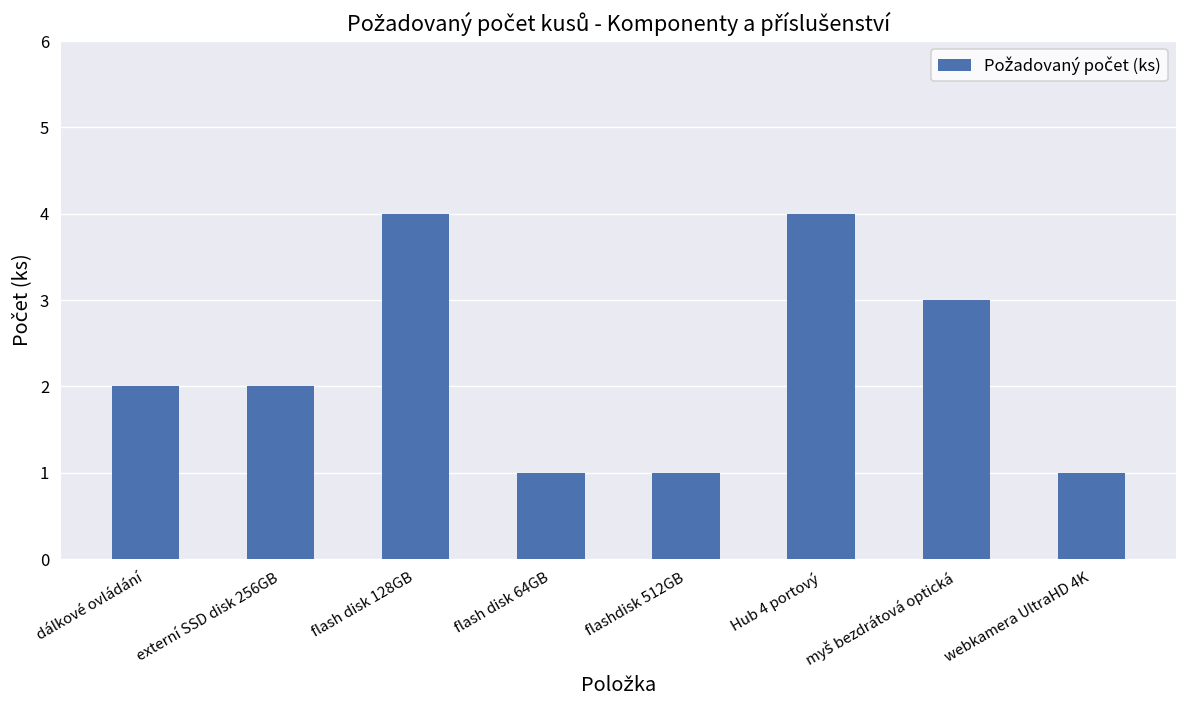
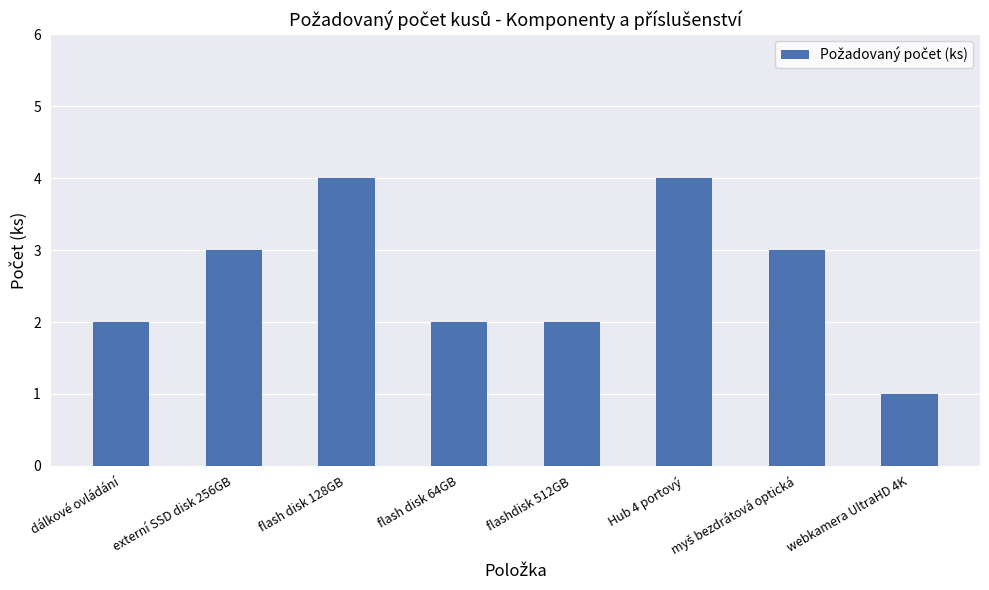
externí SSD disk 256GB: 2 -> 3
flash disk 64GB: 1 -> 2
flashdisk 512GB: 1 -> 2
